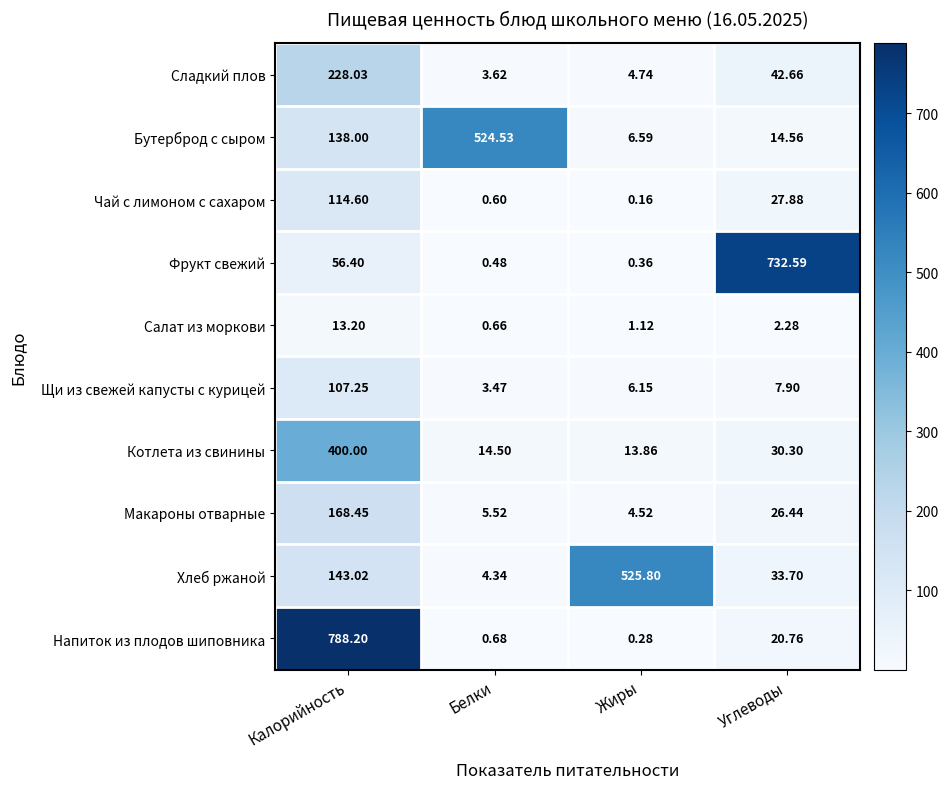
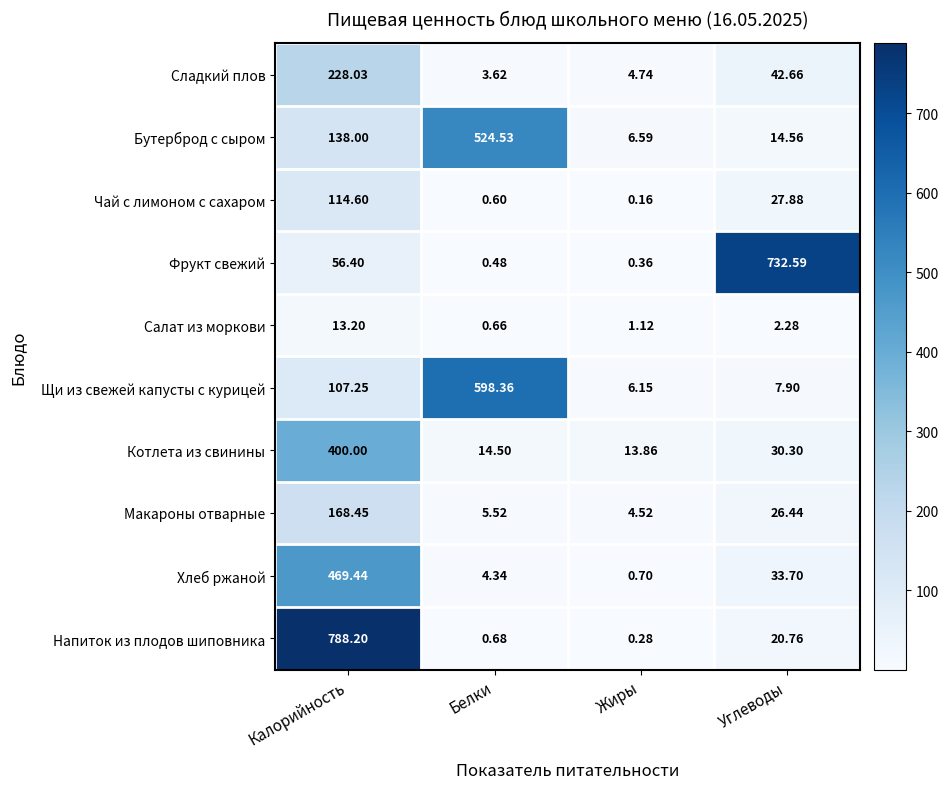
Щи из свежей капусты с курицей, Белки: 3.47 -> 598.36
Хлеб ржаной, Калорийность: 143.02 -> 469.44
Хлеб ржаной, Жиры: 525.80 -> 0.70
